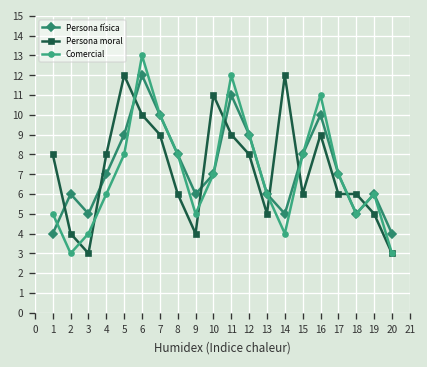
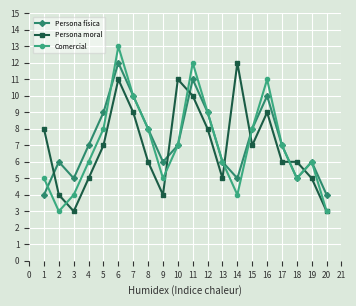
Persona moral, 4: 8 -> 5
Persona moral, 5: 12 -> 7
Persona moral, 6: 10 -> 11
Persona moral, 11: 9 -> 10
Persona moral, 15: 6 -> 7
